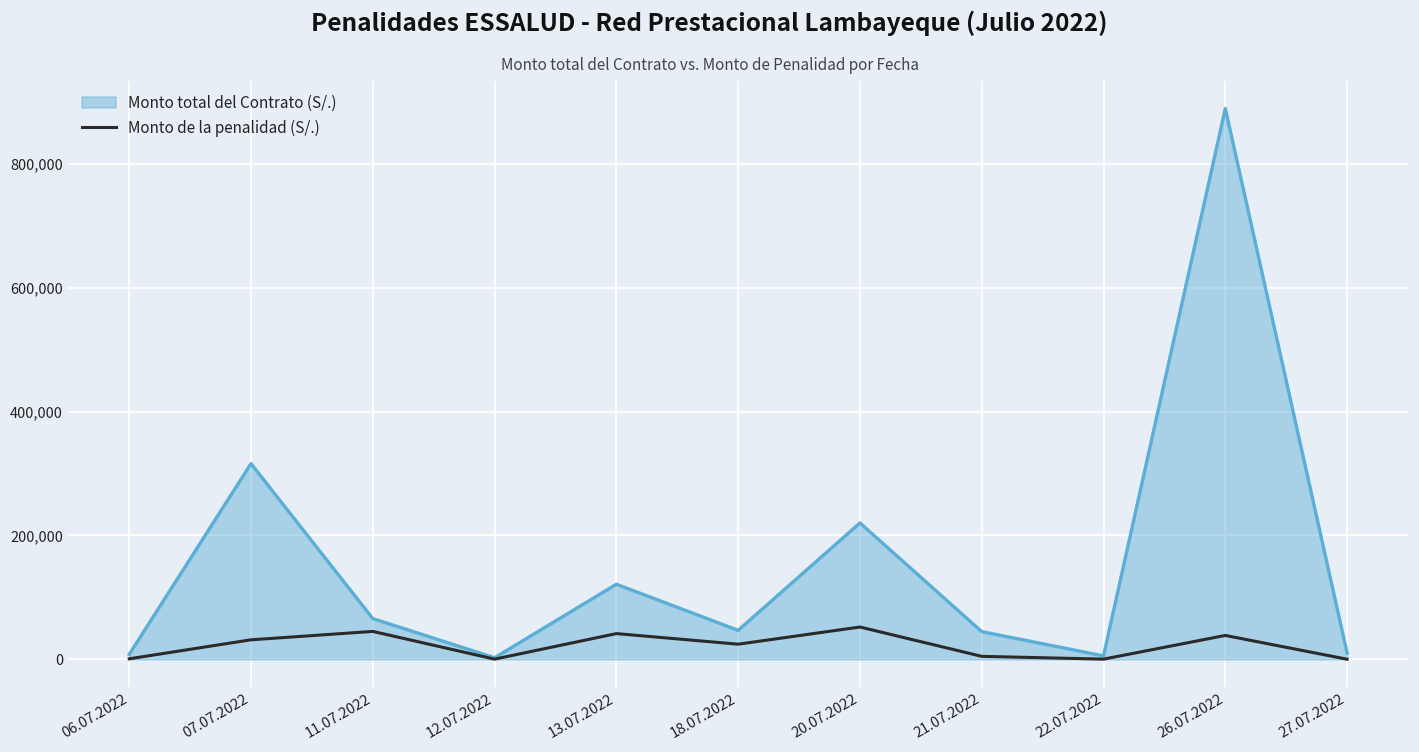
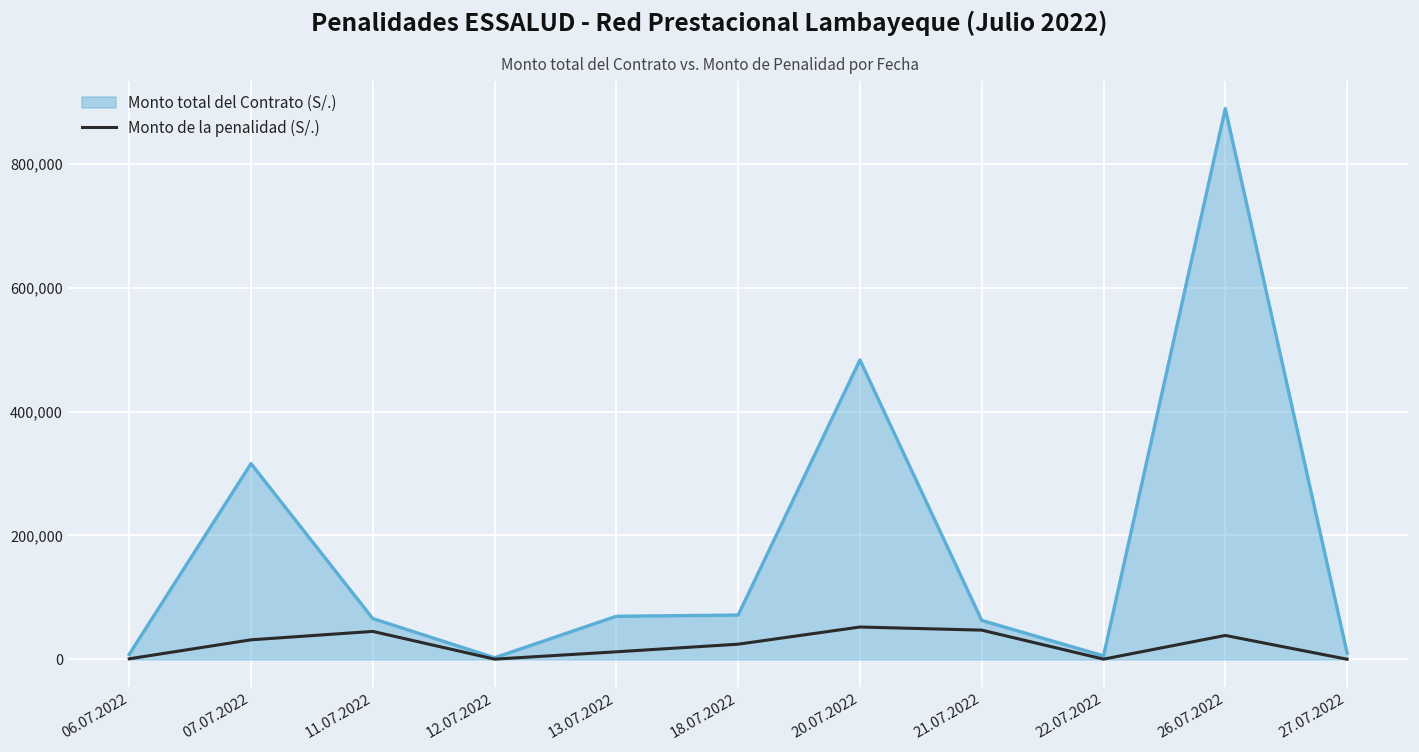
Monto total del Contrato (S/.), 13.07.2022: 120,000 -> 70,000
Monto de la penalidad (S/.), 13.07.2022: 40,000 -> 10,000
Monto total del Contrato (S/.), 18.07.2022: 50,000 -> 70,000
Monto total del Contrato (S/.), 20.07.2022: 220,000 -> 480,000
Monto total del Contrato (S/.), 21.07.2022: 40,000 -> 60,000
Monto de la penalidad (S/.), 21.07.2022: 0 -> 50,000
